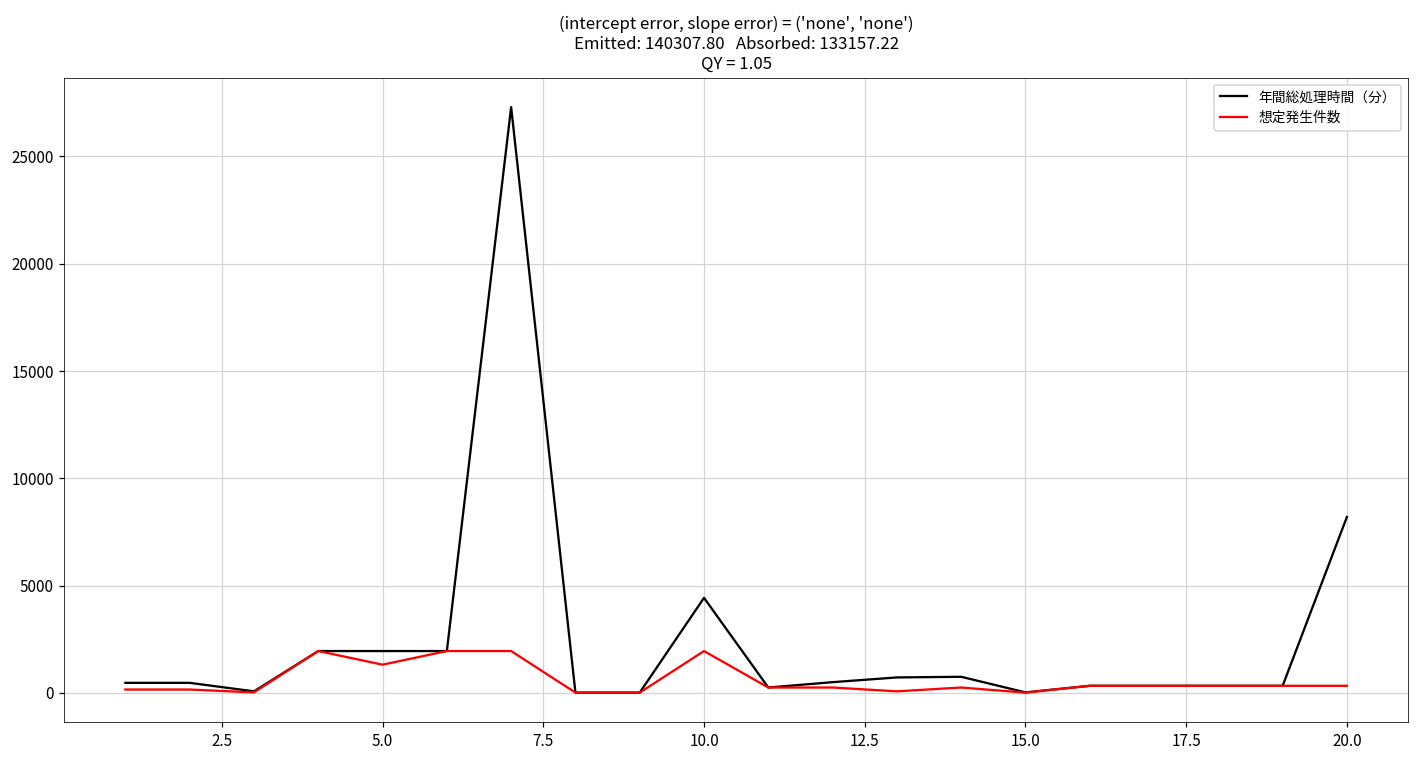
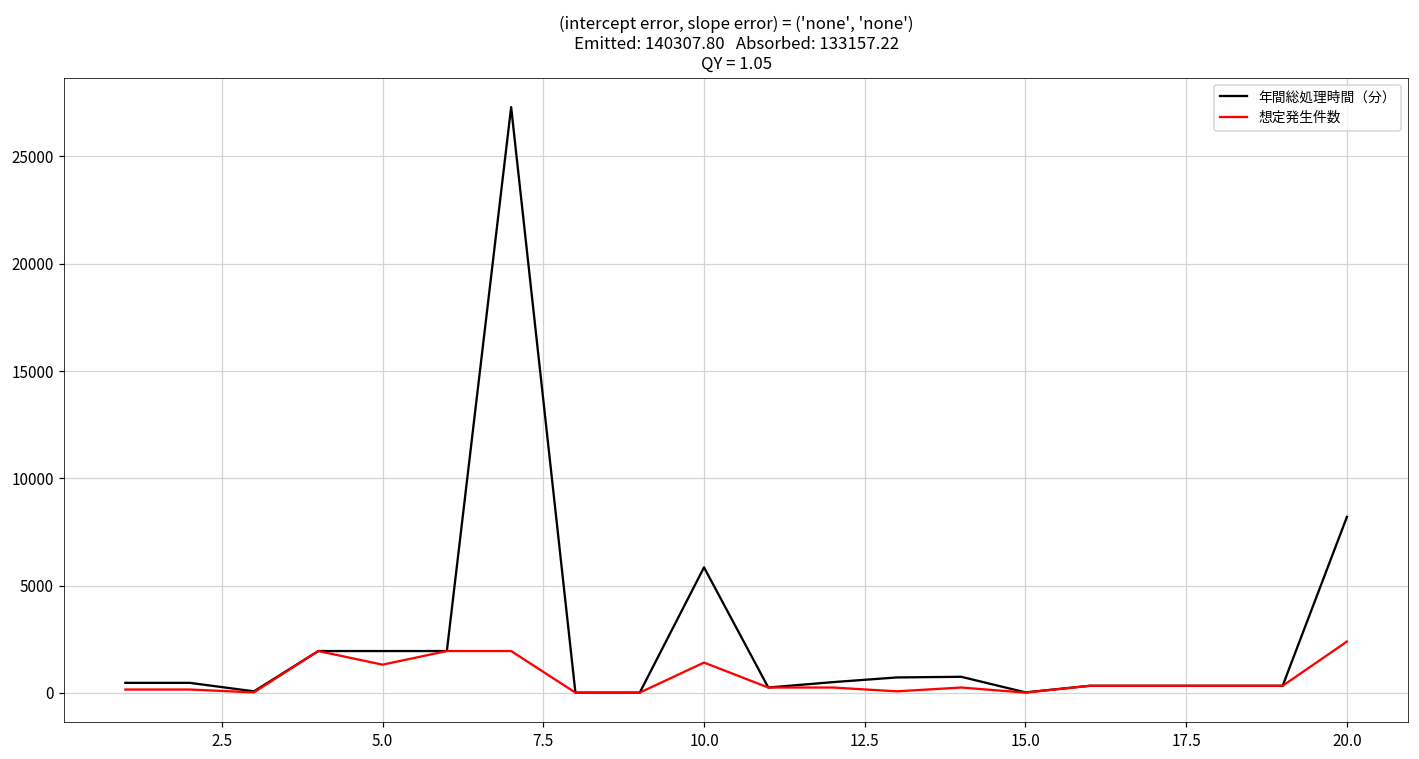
年間総処理時間（分）, 10.0: 4400 -> 5900
想定発生件数, 10.0: 2000 -> 1400
想定発生件数, 20.0: 300 -> 2400
